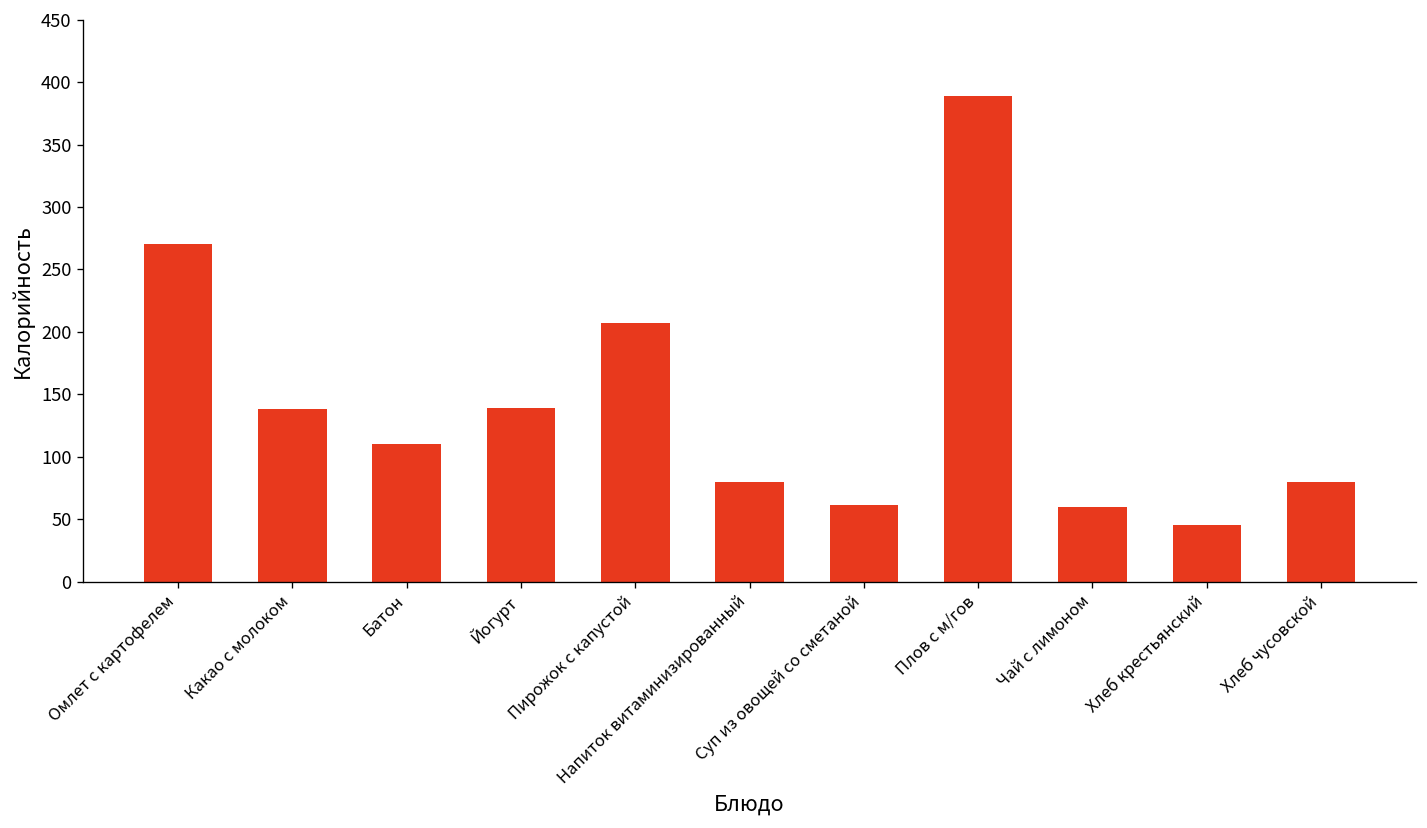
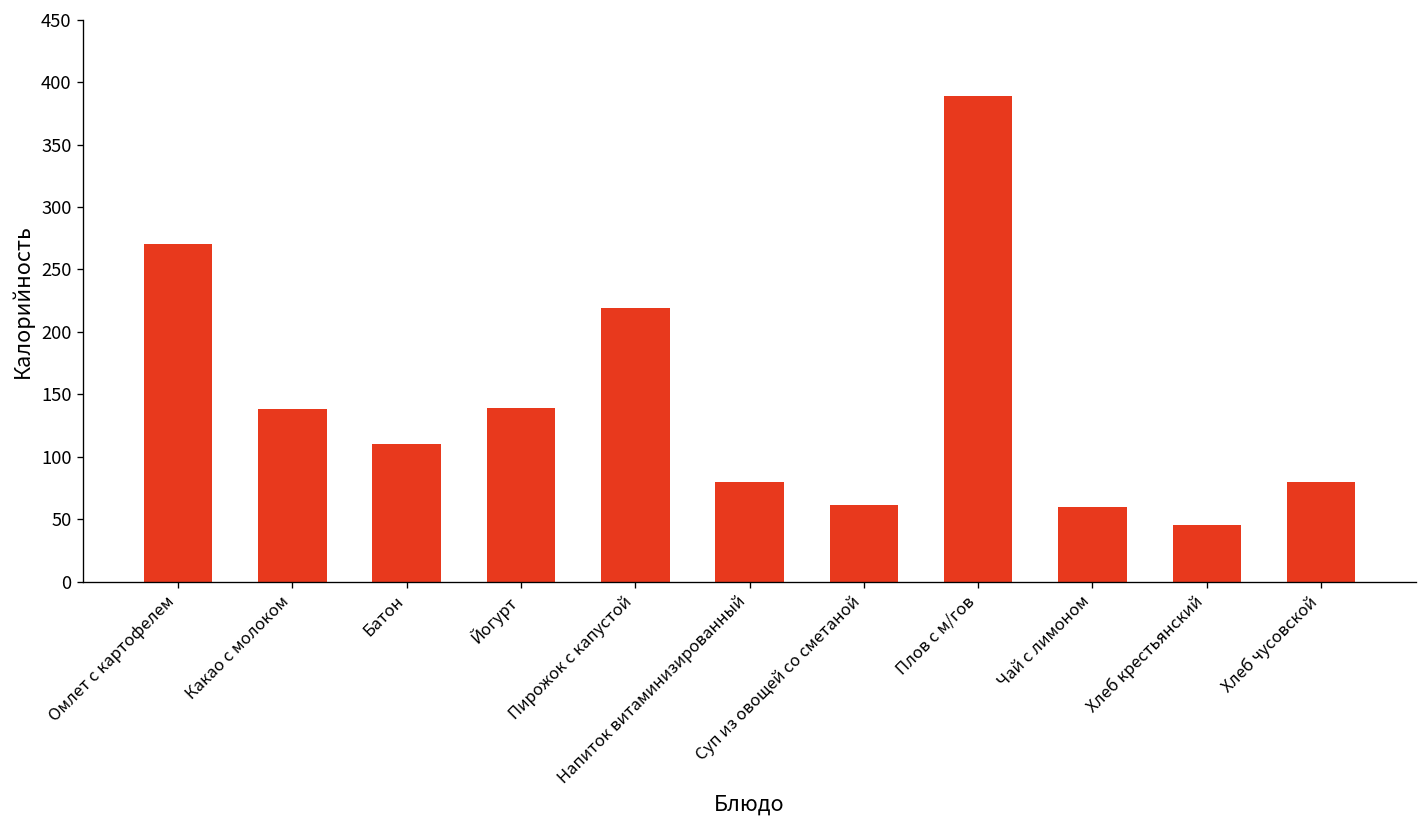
Пирожок с капустой: 207 -> 219
